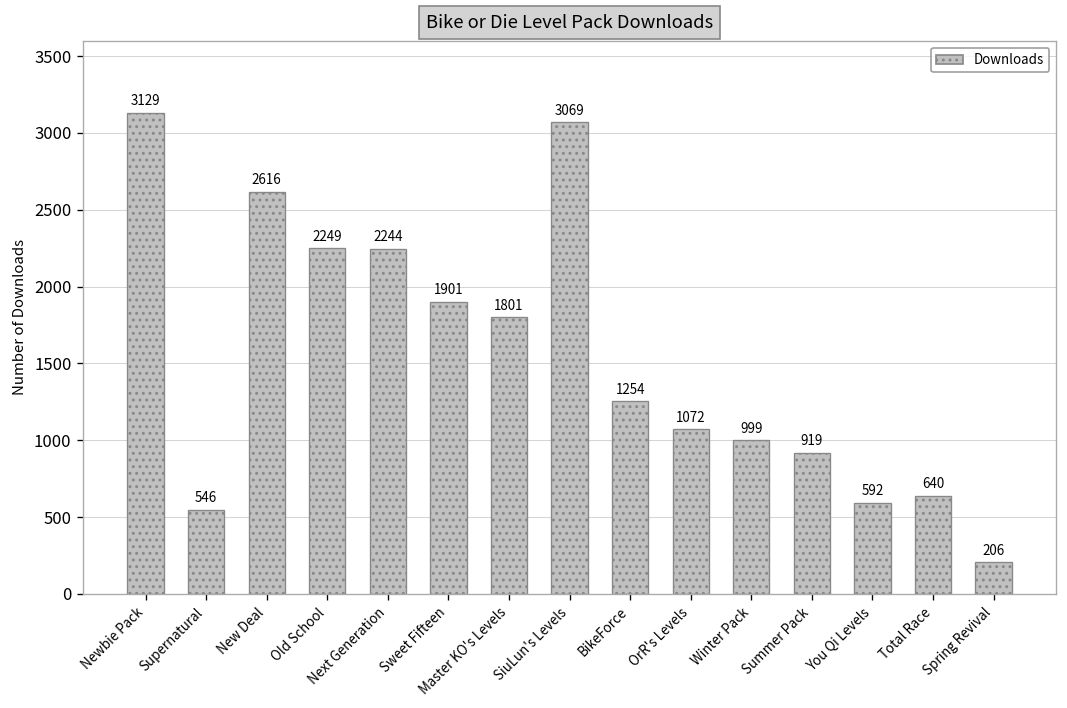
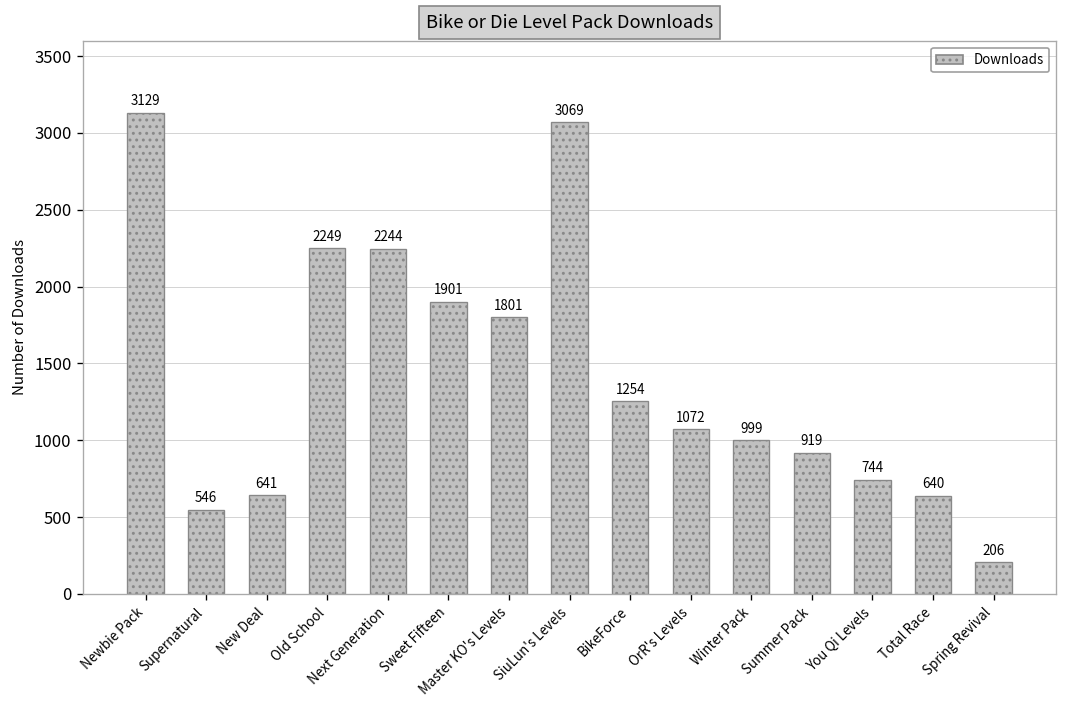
New Deal: 2616 -> 641
You Qi Levels: 592 -> 744
